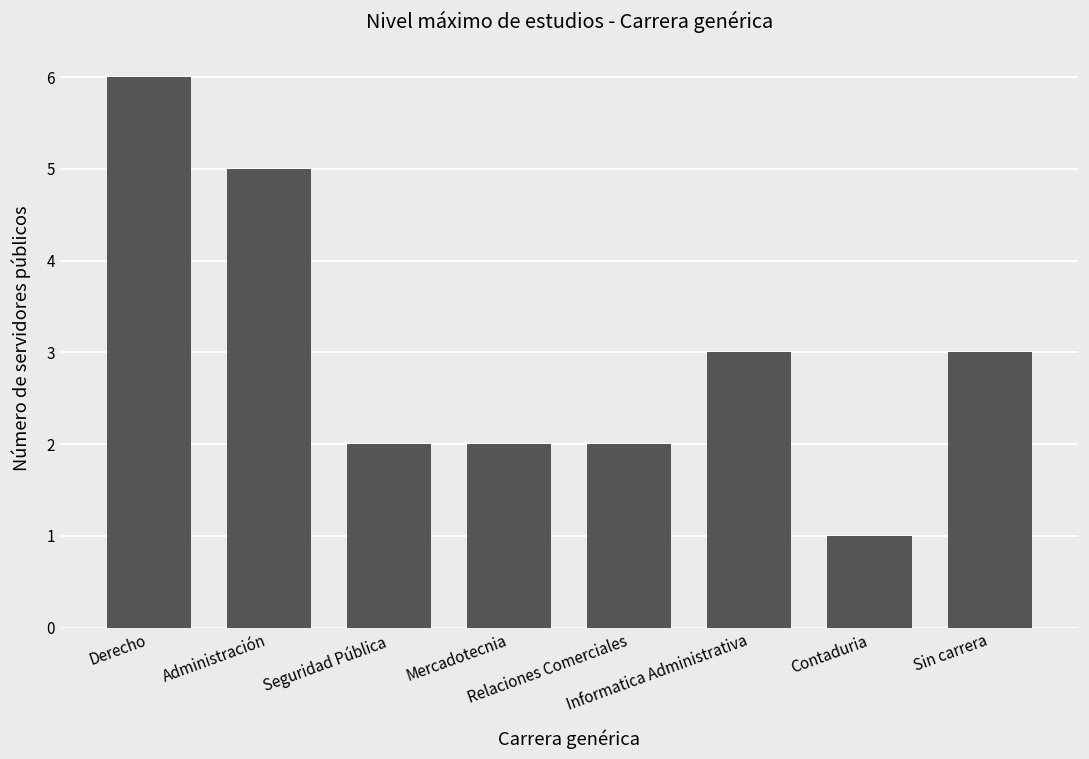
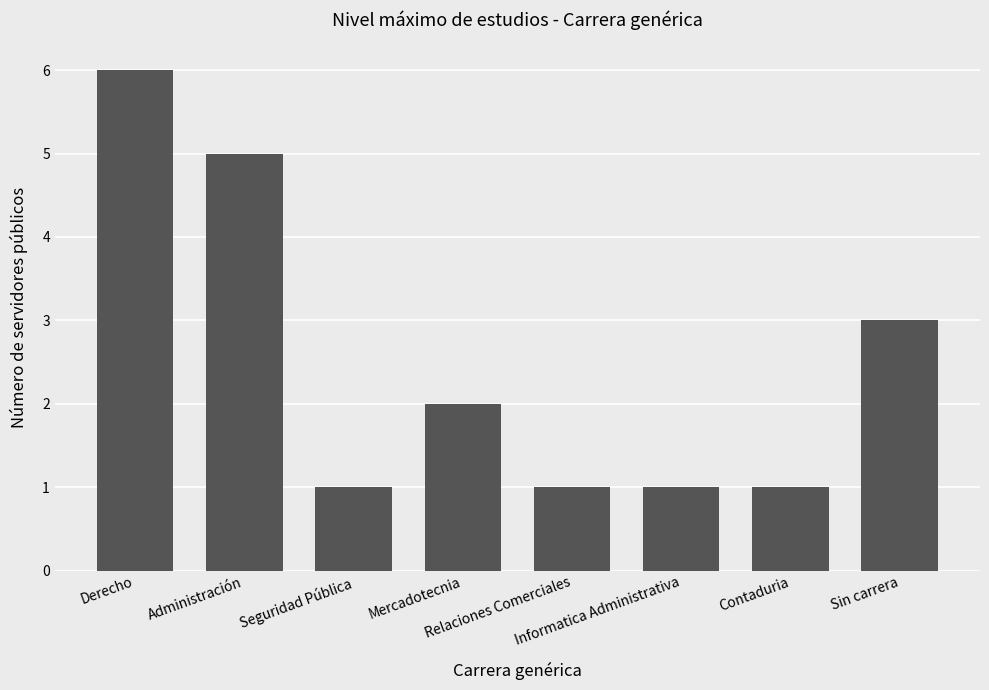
Seguridad Pública: 2 -> 1
Relaciones Comerciales: 2 -> 1
Informatica Administrativa: 3 -> 1
